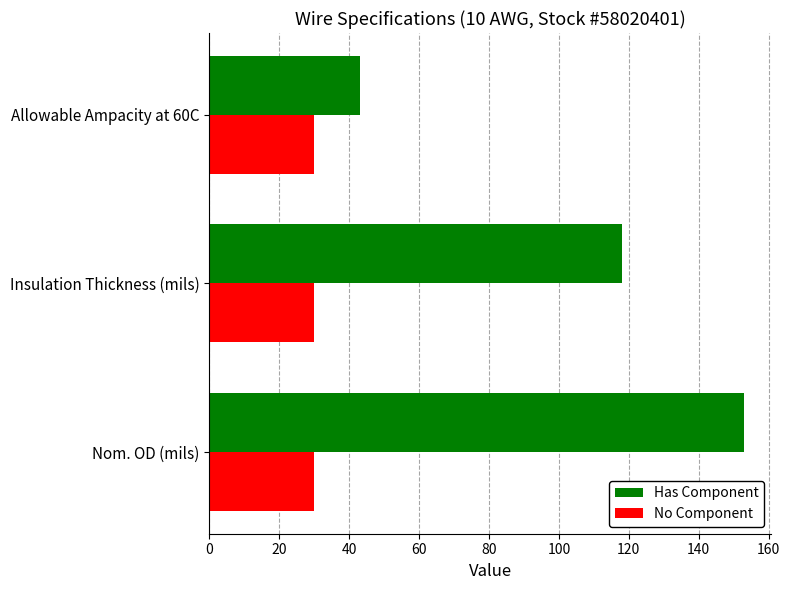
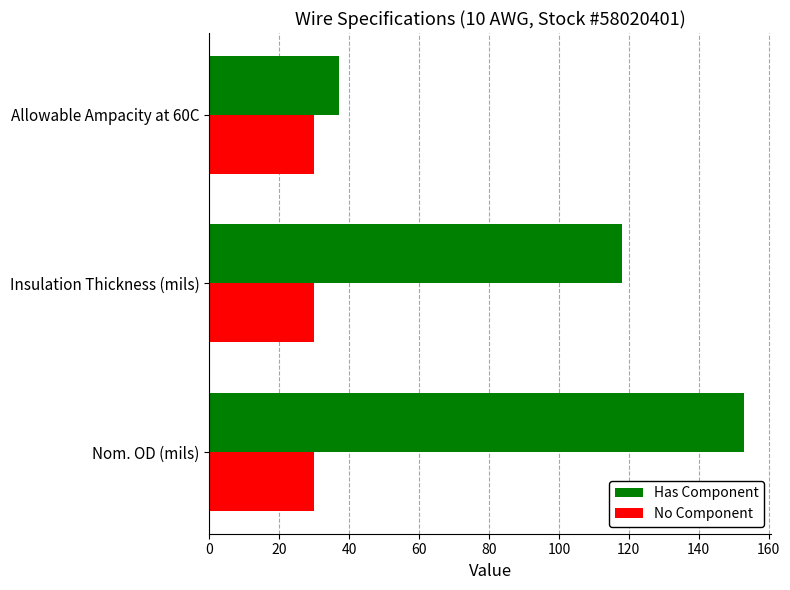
Has Component, Allowable Ampacity at 60C: 43 -> 37
